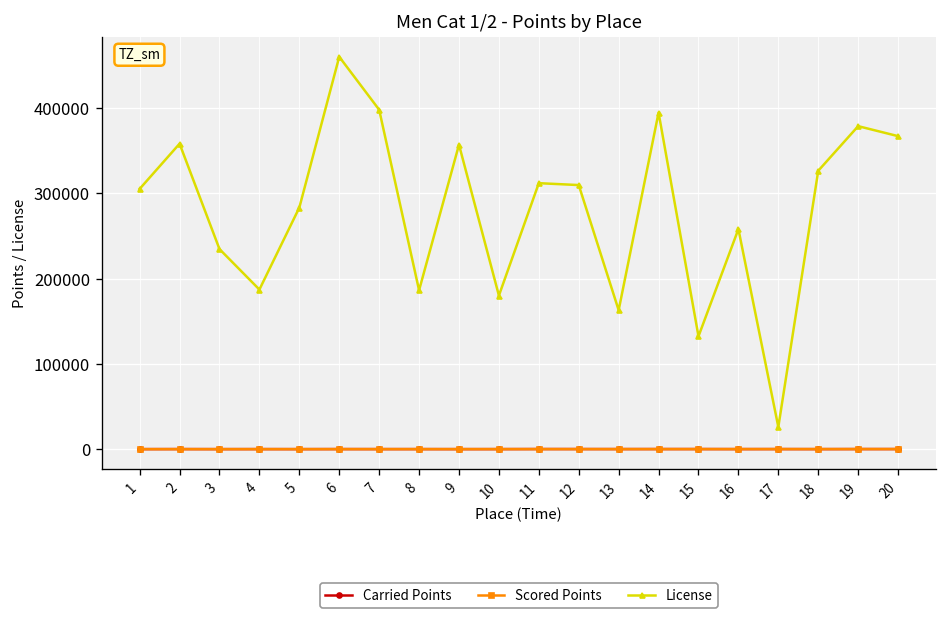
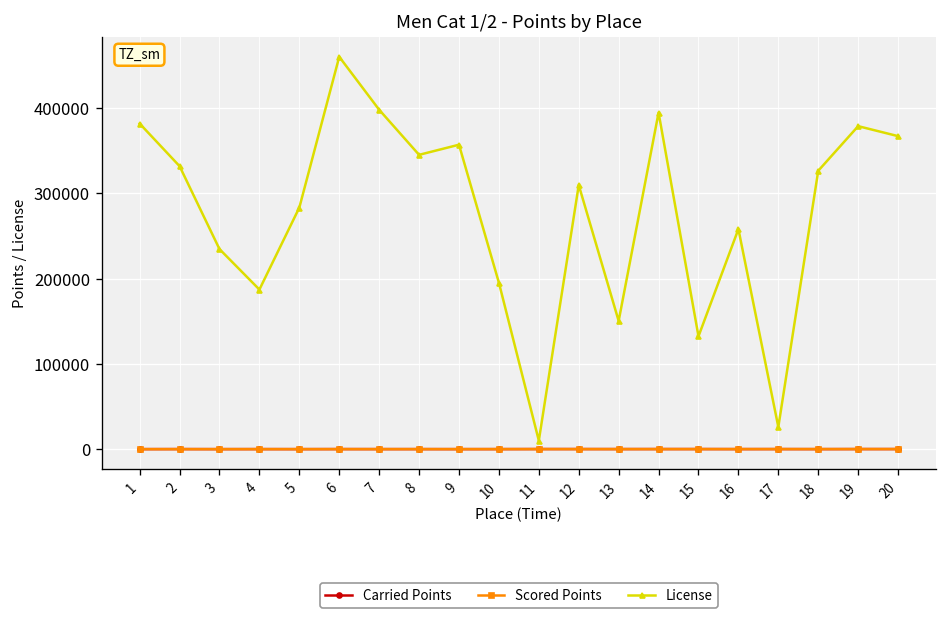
License, 1: 310000 -> 380000
License, 2: 360000 -> 330000
License, 8: 190000 -> 350000
License, 10: 180000 -> 200000
License, 11: 310000 -> 10000
License, 13: 160000 -> 150000
